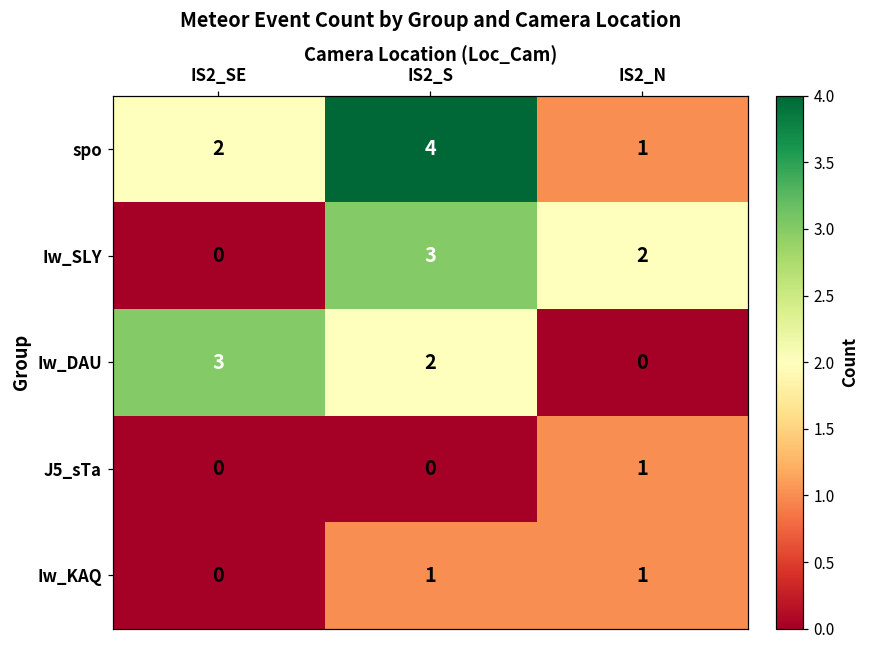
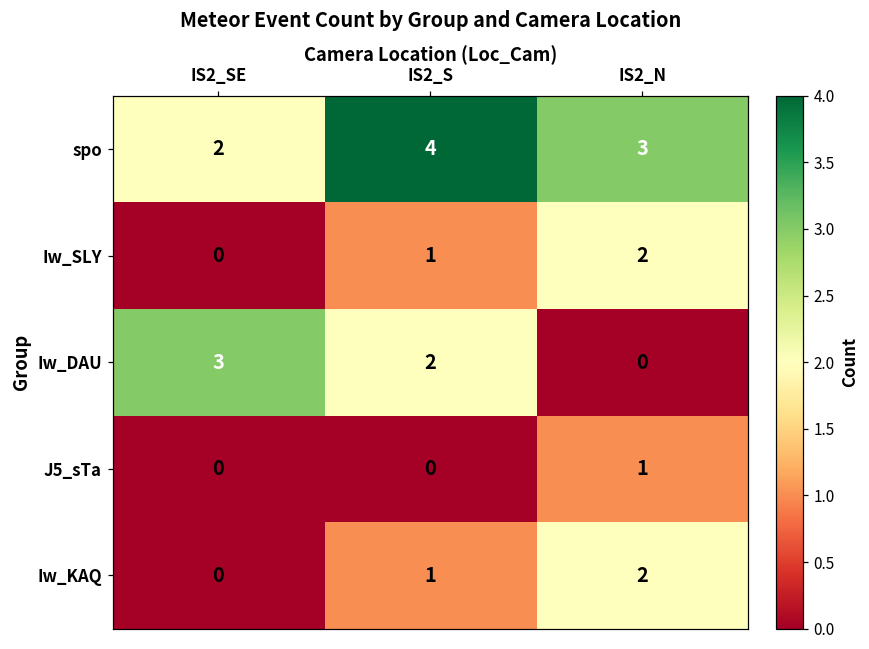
spo, IS2_N: 1 -> 3
Iw_SLY, IS2_S: 3 -> 1
Iw_KAQ, IS2_N: 1 -> 2
